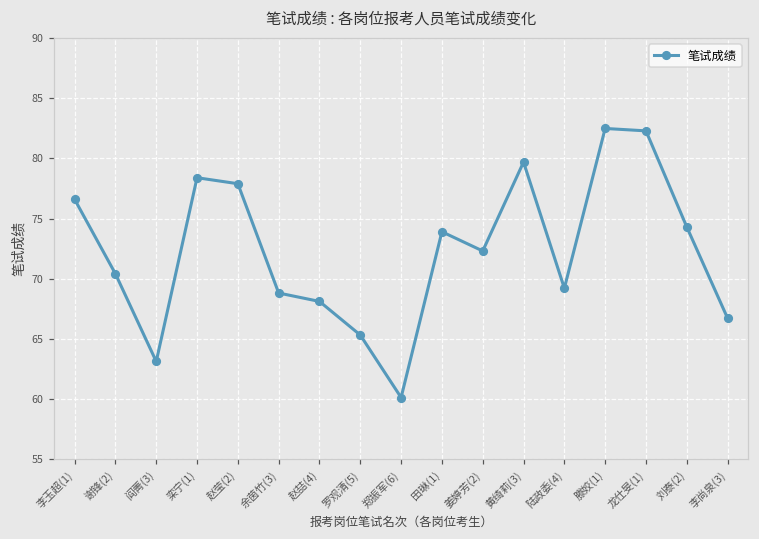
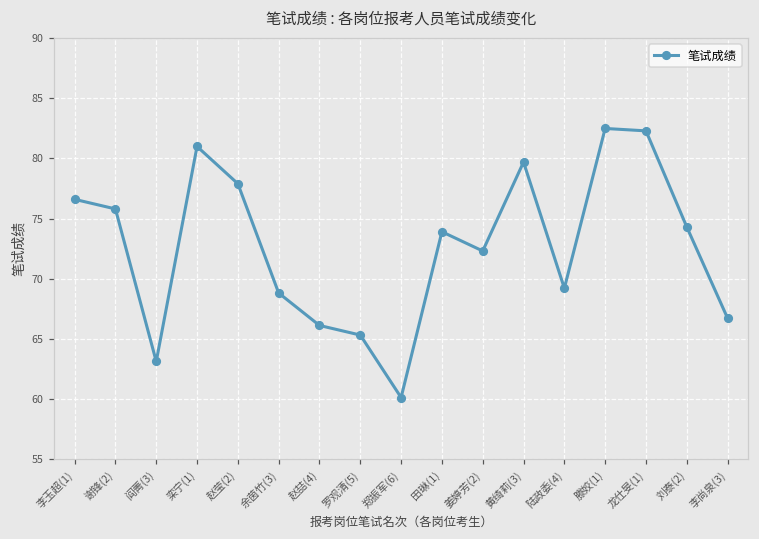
谢锋(2): 70.4 -> 75.8
栾宁(1): 78.4 -> 81.0
赵喆(4): 68.1 -> 66.1
